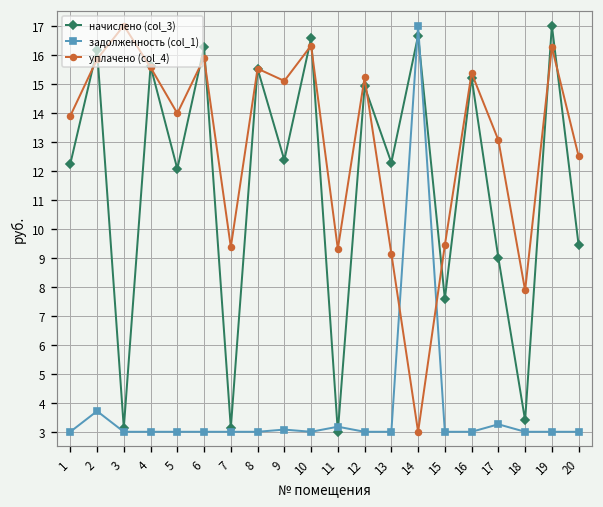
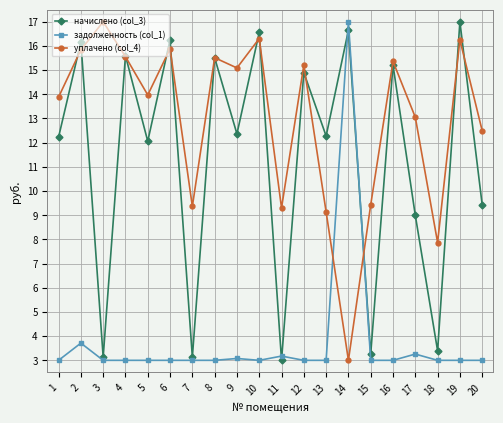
начислено (col_3), 15: 7.6 -> 3.3
